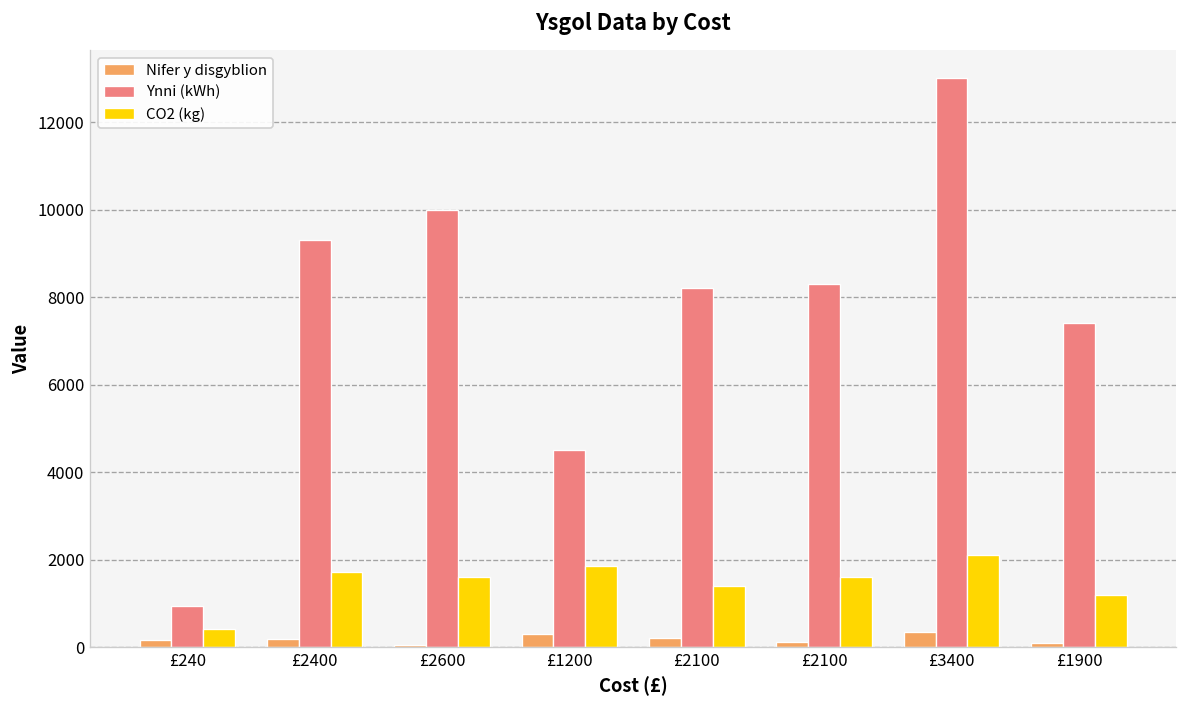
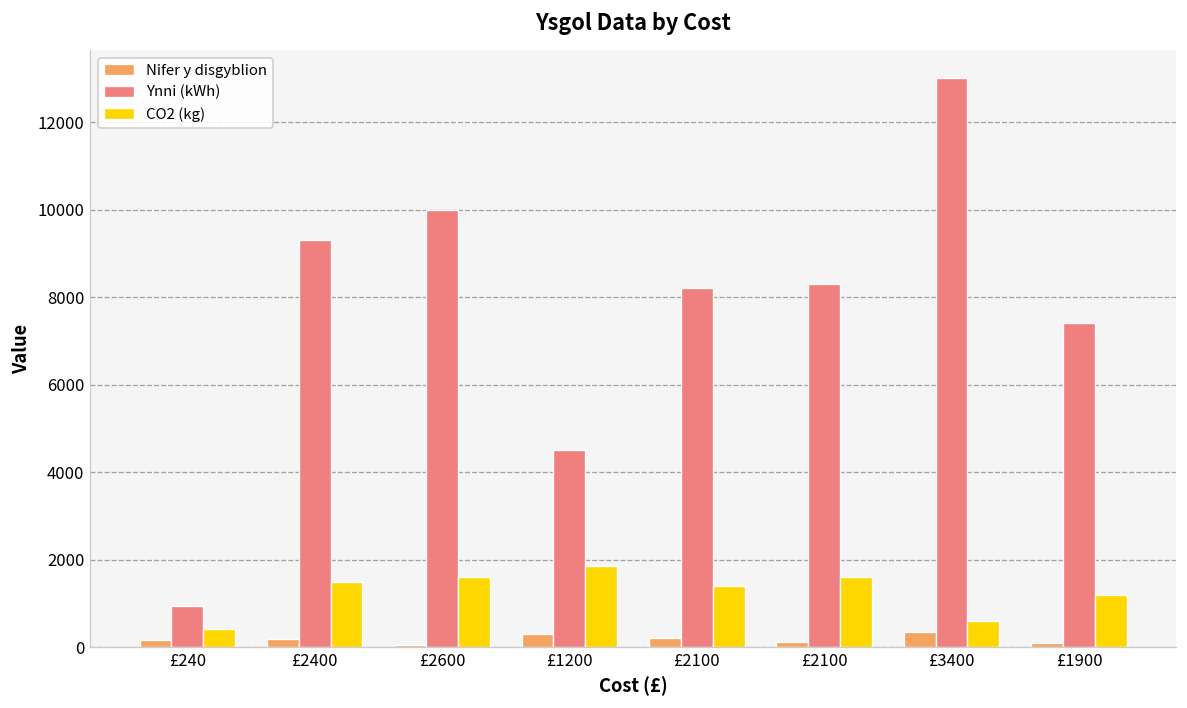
CO2 (kg), £2400: 1700 -> 1500
CO2 (kg), £3400: 2100 -> 600
